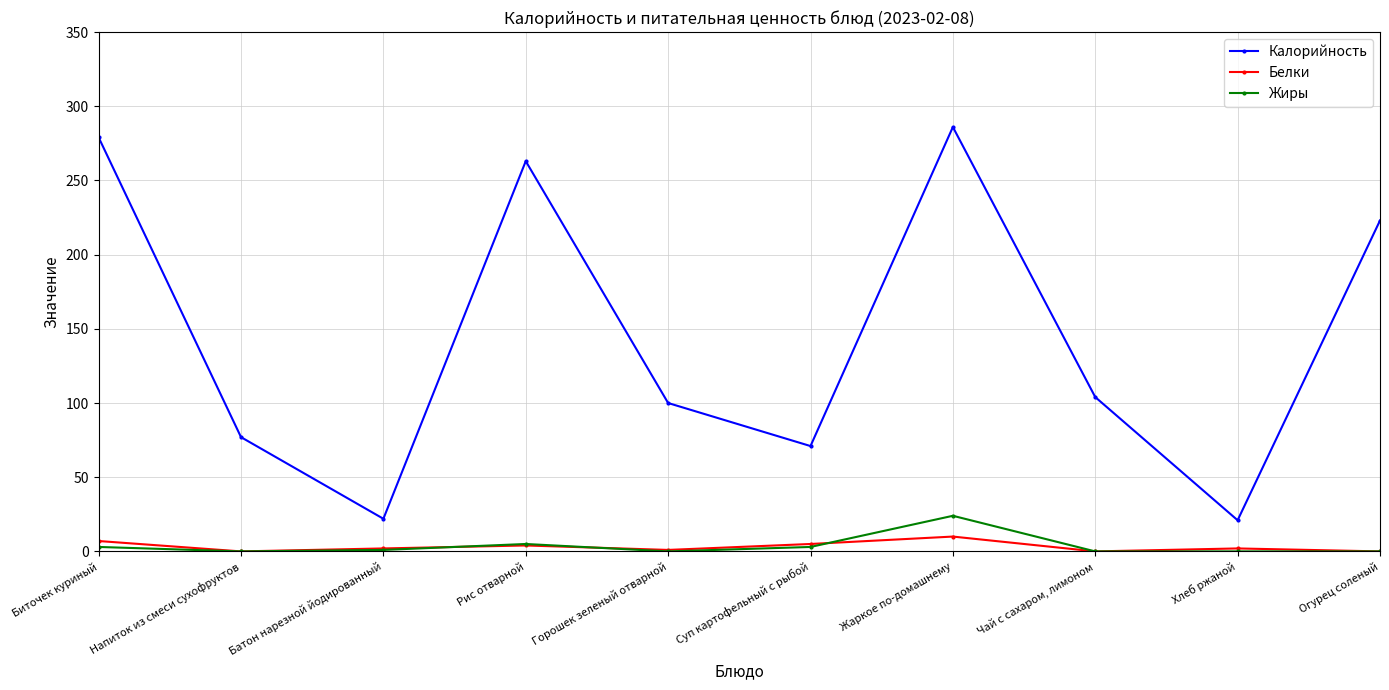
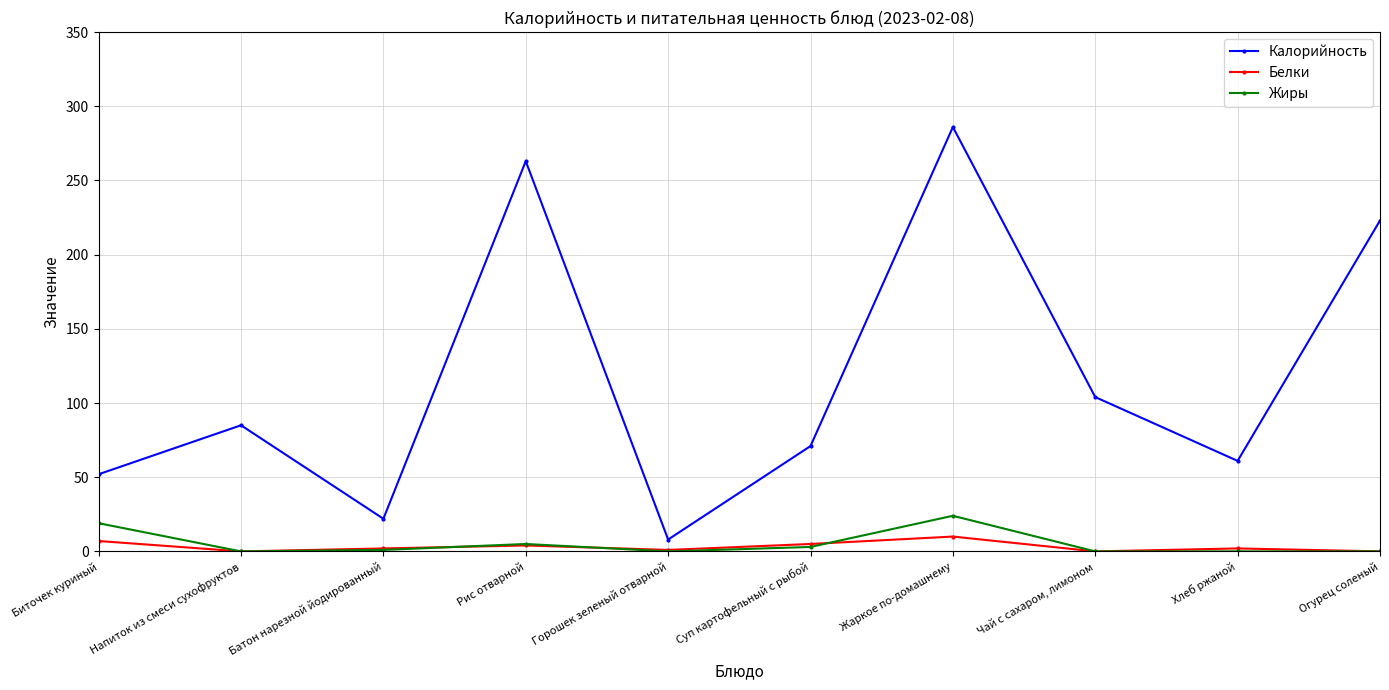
Калорийность, Биточек куриный: 279 -> 52
Жиры, Биточек куриный: 3 -> 19
Калорийность, Напиток из смеси сухофруктов: 77 -> 85
Калорийность, Горошек зеленый отварной: 100 -> 8
Калорийность, Хлеб ржаной: 21 -> 61
